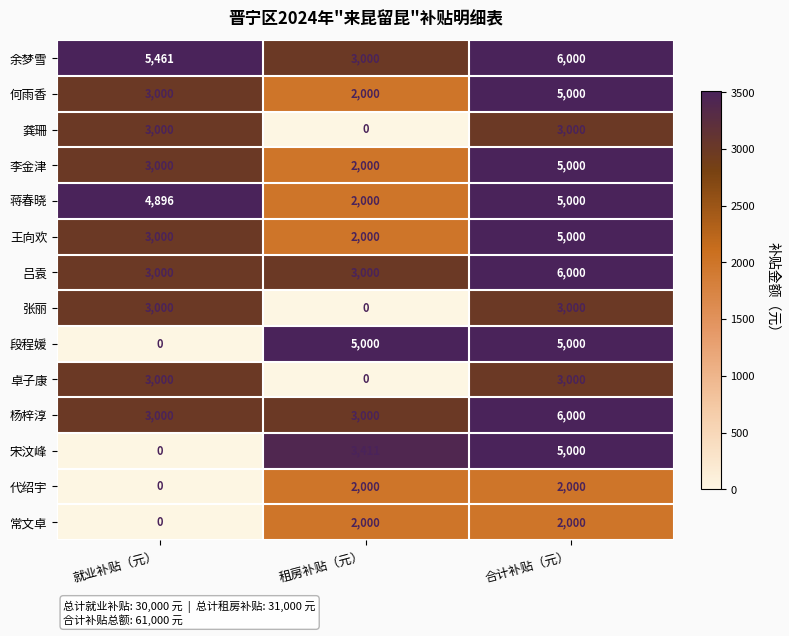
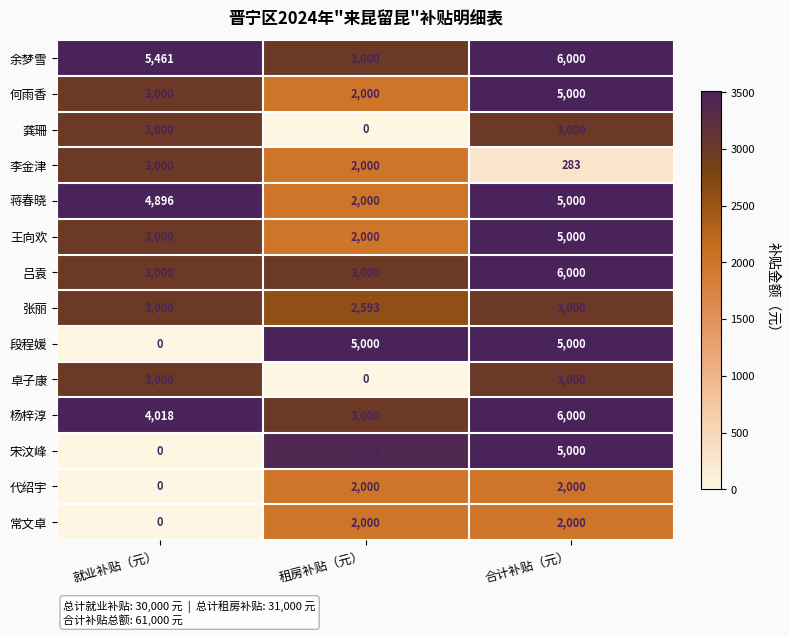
李金津, 合计补贴（元）: 5,000 -> 283
张丽, 租房补贴（元）: 0 -> 2,593
杨梓淳, 就业补贴（元）: 3,000 -> 4,018
